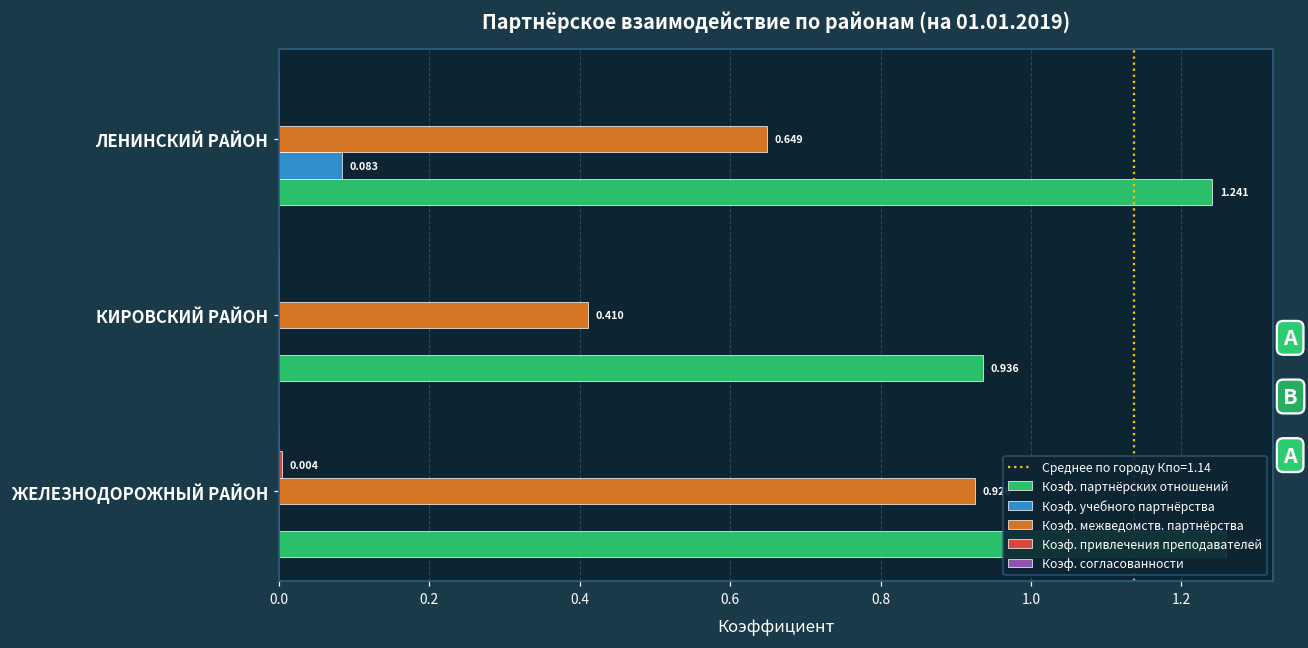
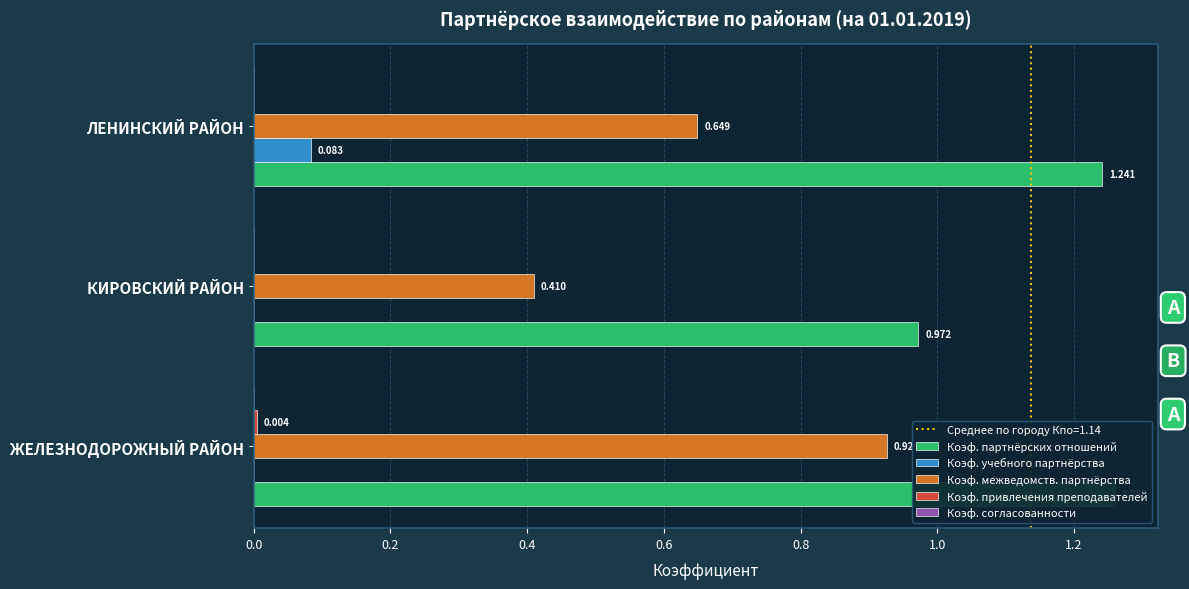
Коэф. партнёрских отношений, КИРОВСКИЙ РАЙОН: 0.936 -> 0.972
